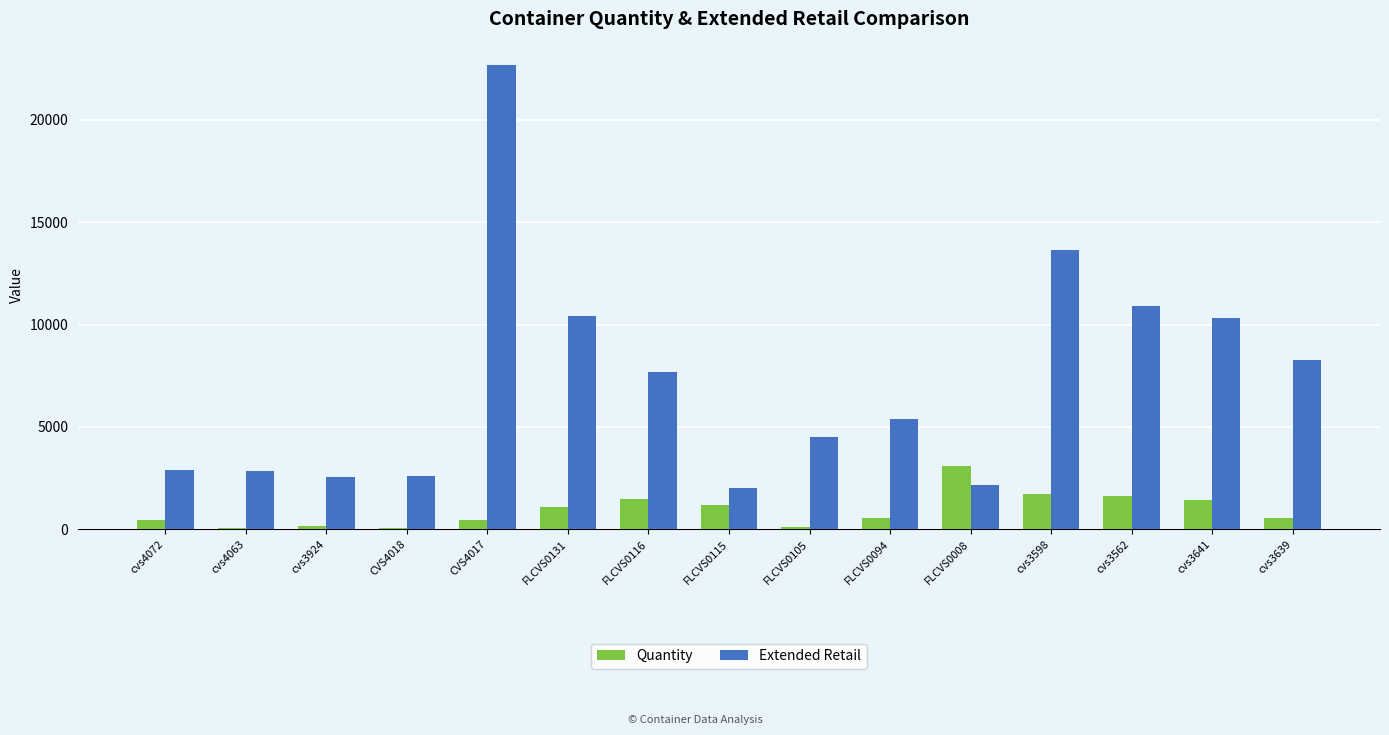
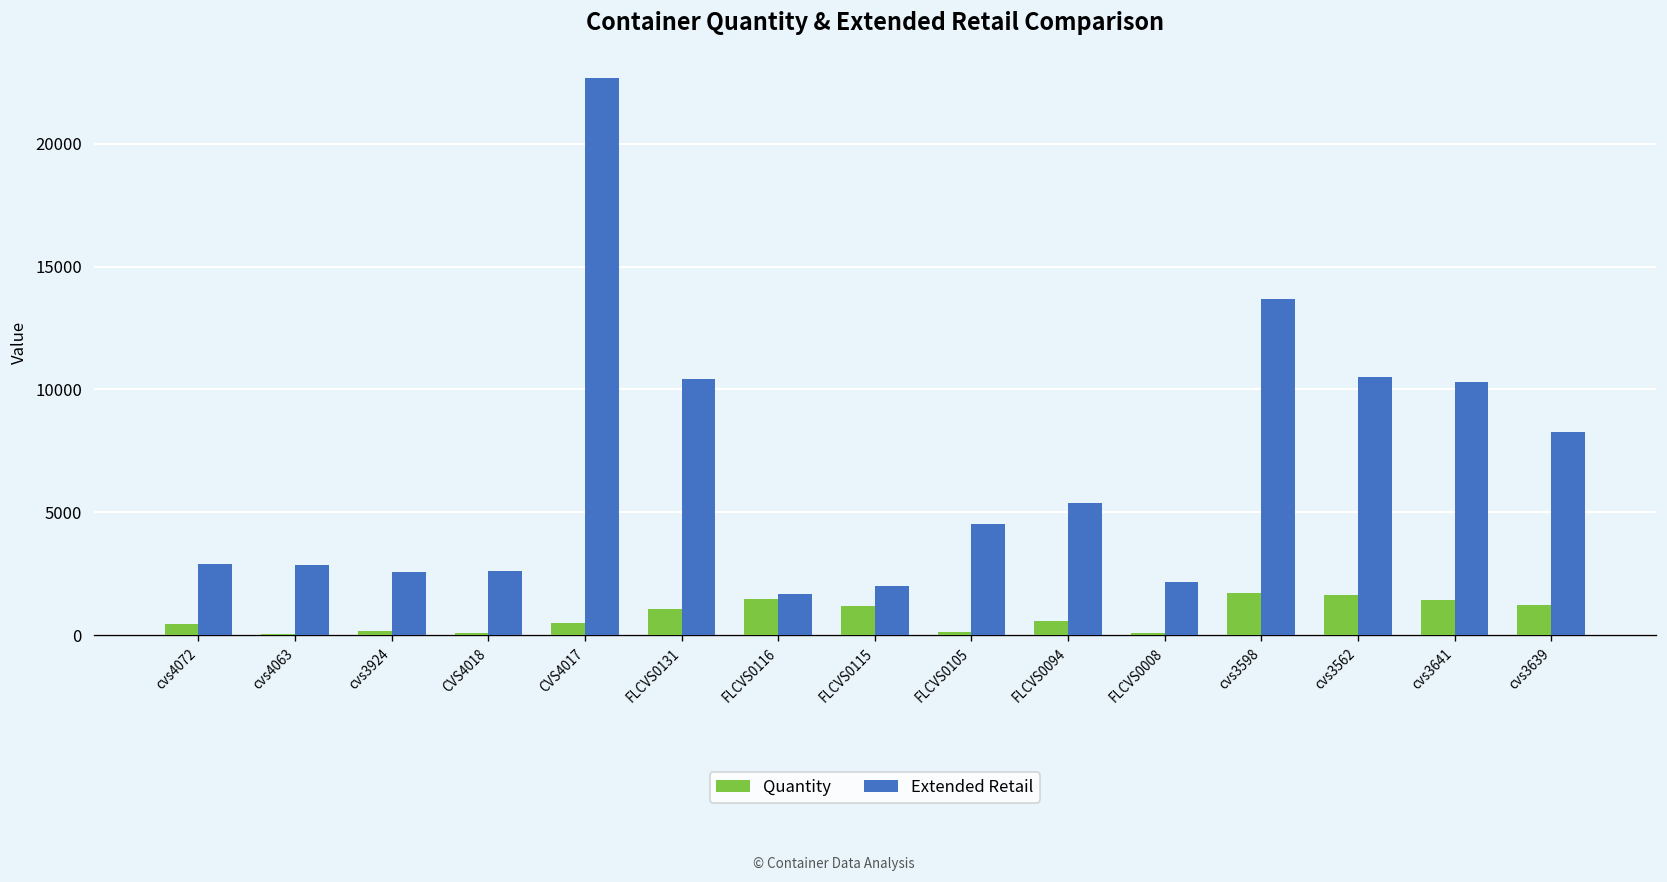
Extended Retail, FLCVS0116: 7700 -> 1700
Quantity, FLCVS0008: 3100 -> 100
Extended Retail, cvs3562: 10900 -> 10500
Quantity, cvs3639: 500 -> 1200
